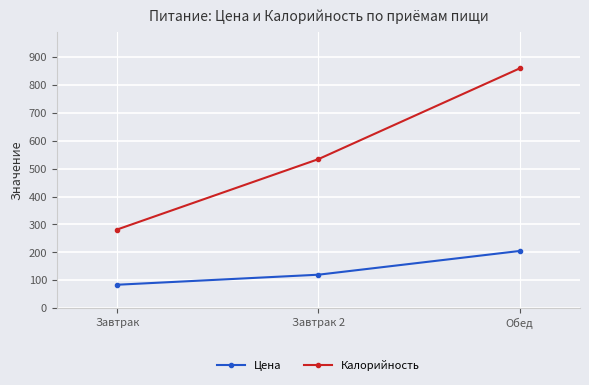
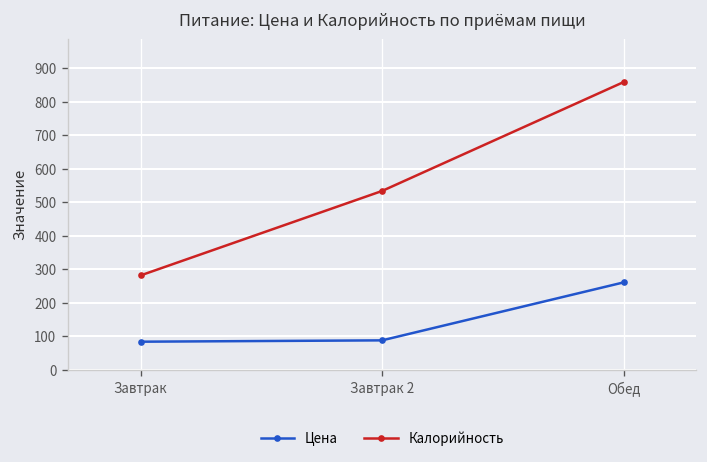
Цена, Завтрак 2: 120 -> 90
Цена, Обед: 210 -> 260
